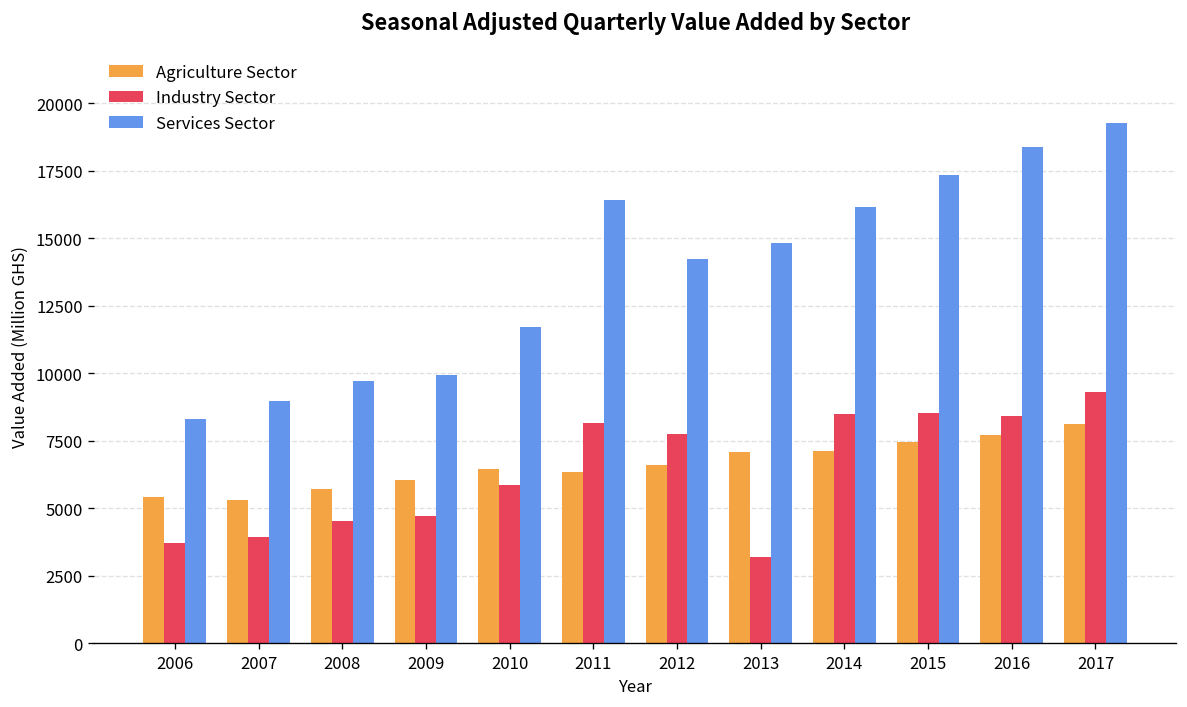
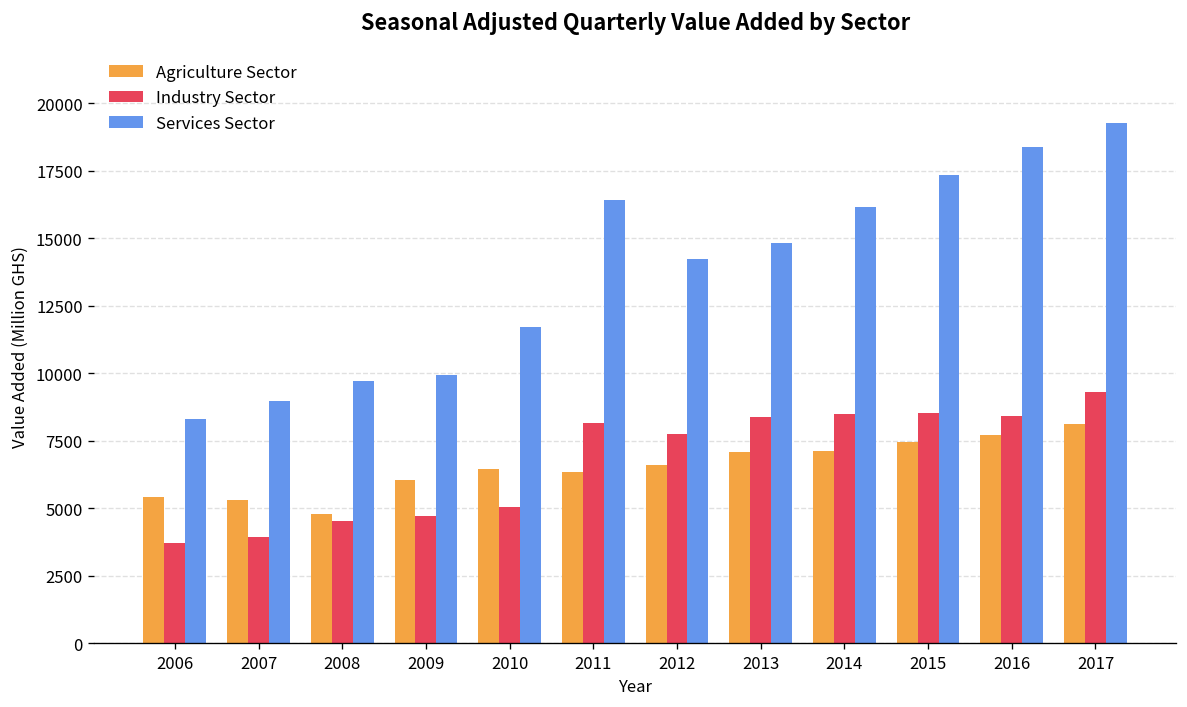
Agriculture Sector, 2008: 5700 -> 4800
Industry Sector, 2010: 5900 -> 5100
Industry Sector, 2013: 3200 -> 8400
